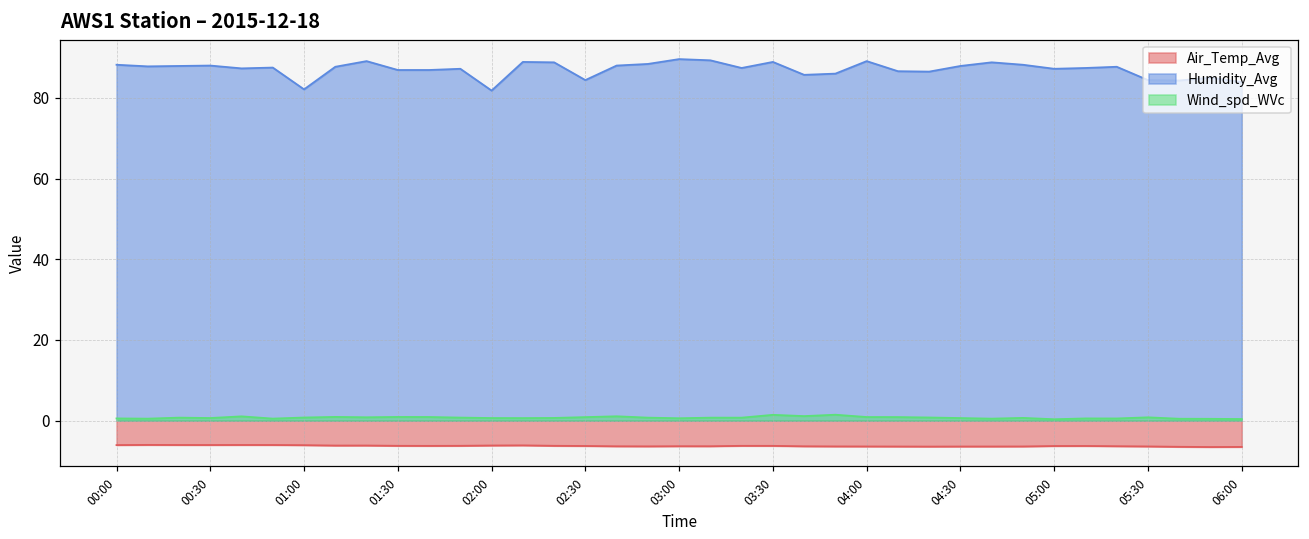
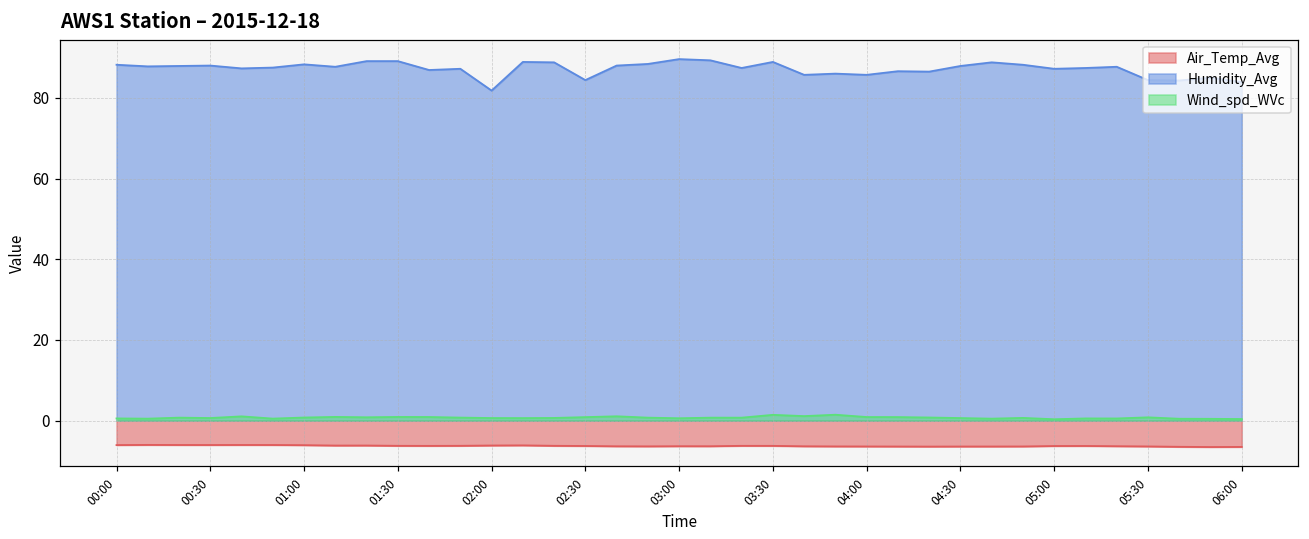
Humidity_Avg, 01:00: 82 -> 88
Humidity_Avg, 01:30: 87 -> 89
Humidity_Avg, 04:00: 89 -> 86
